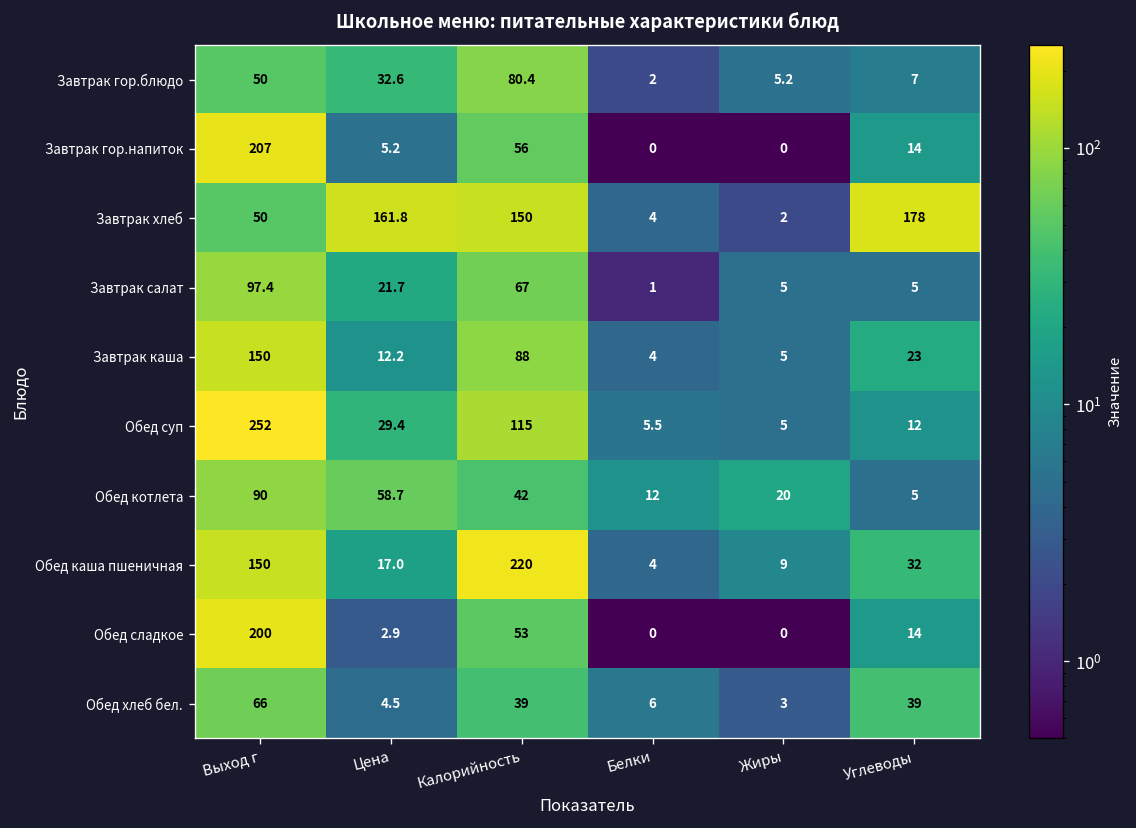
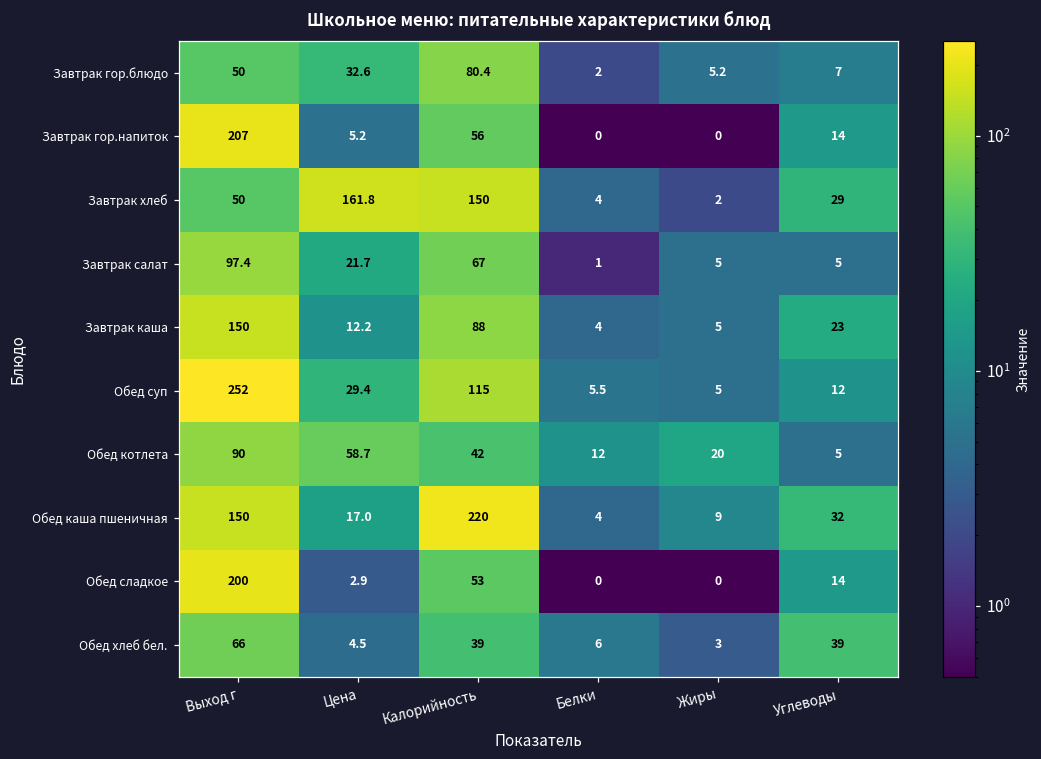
Завтрак хлеб, Углеводы: 178 -> 29
